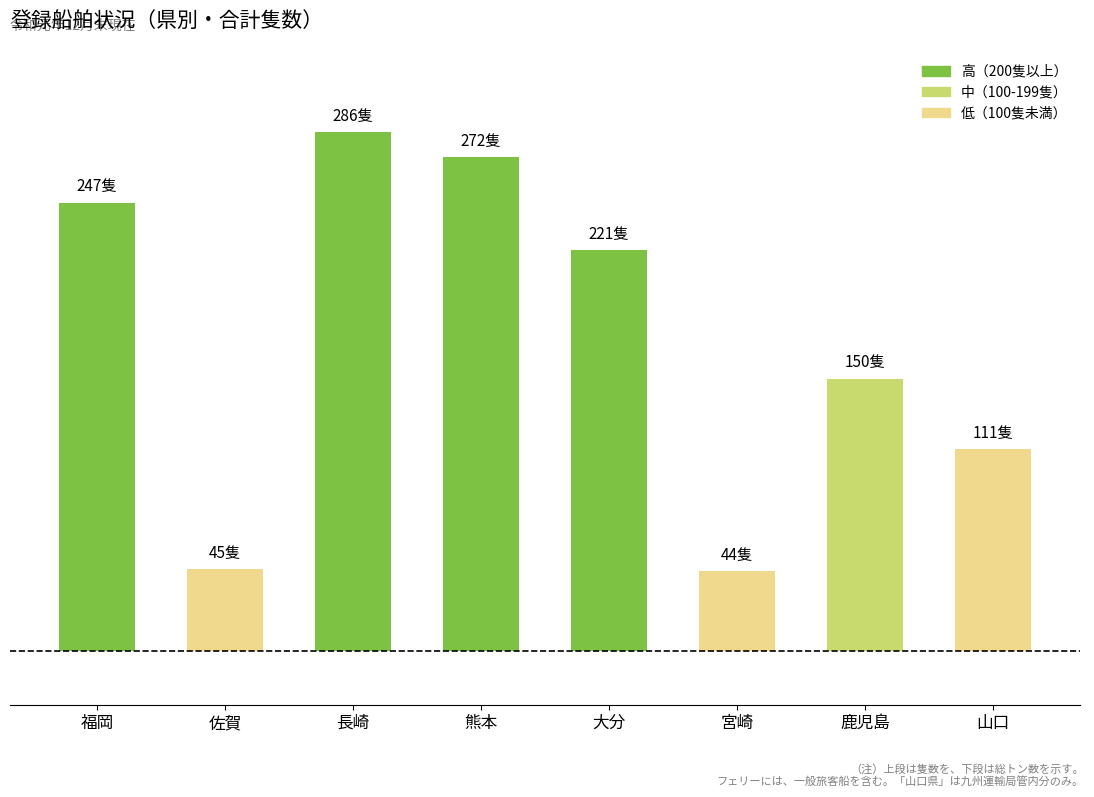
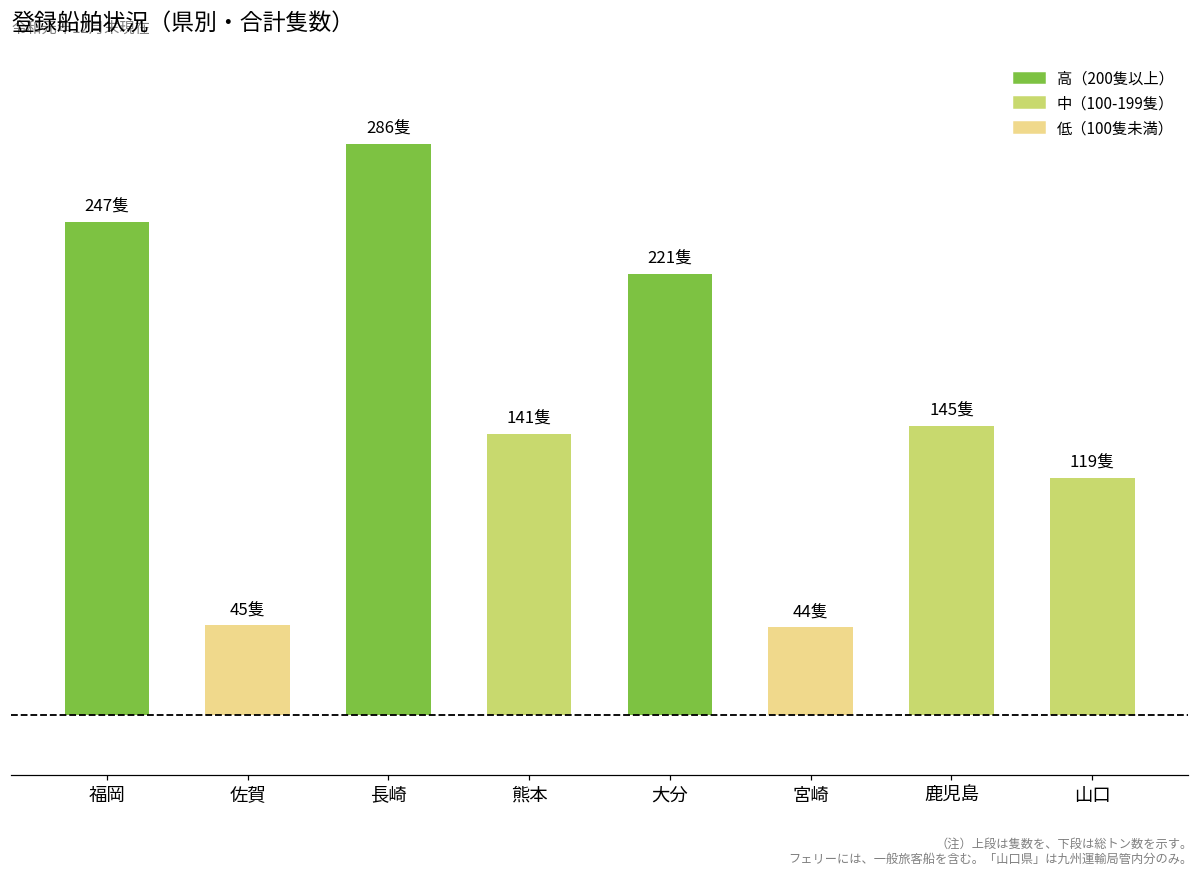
熊本: 272隻 -> 141隻
鹿児島: 150隻 -> 145隻
山口: 111隻 -> 119隻
